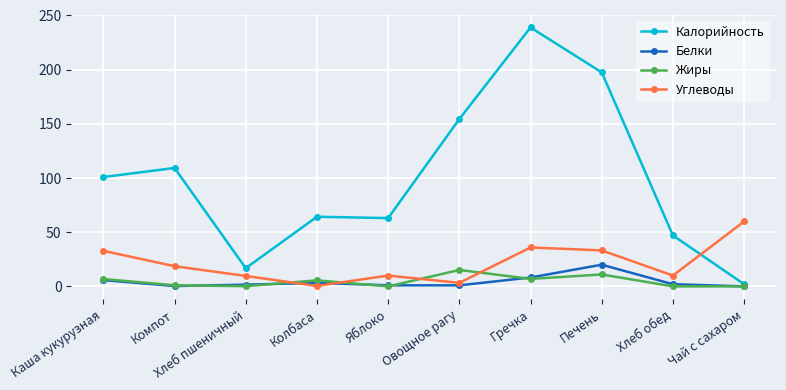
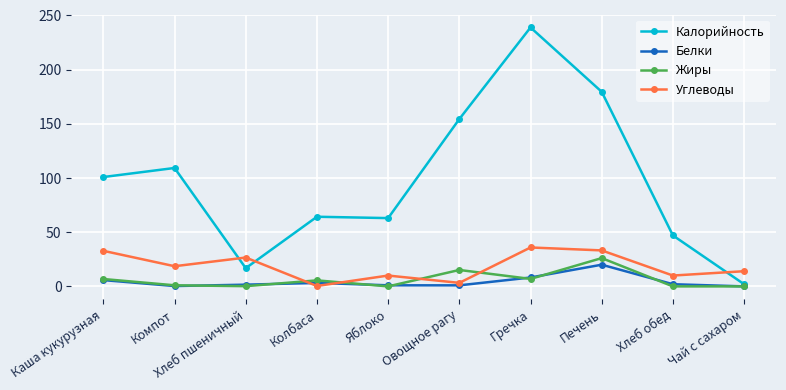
Углеводы, Хлеб пшеничный: 10 -> 27
Калорийность, Печень: 197 -> 180
Жиры, Печень: 11 -> 26
Углеводы, Чай с сахаром: 60 -> 14
